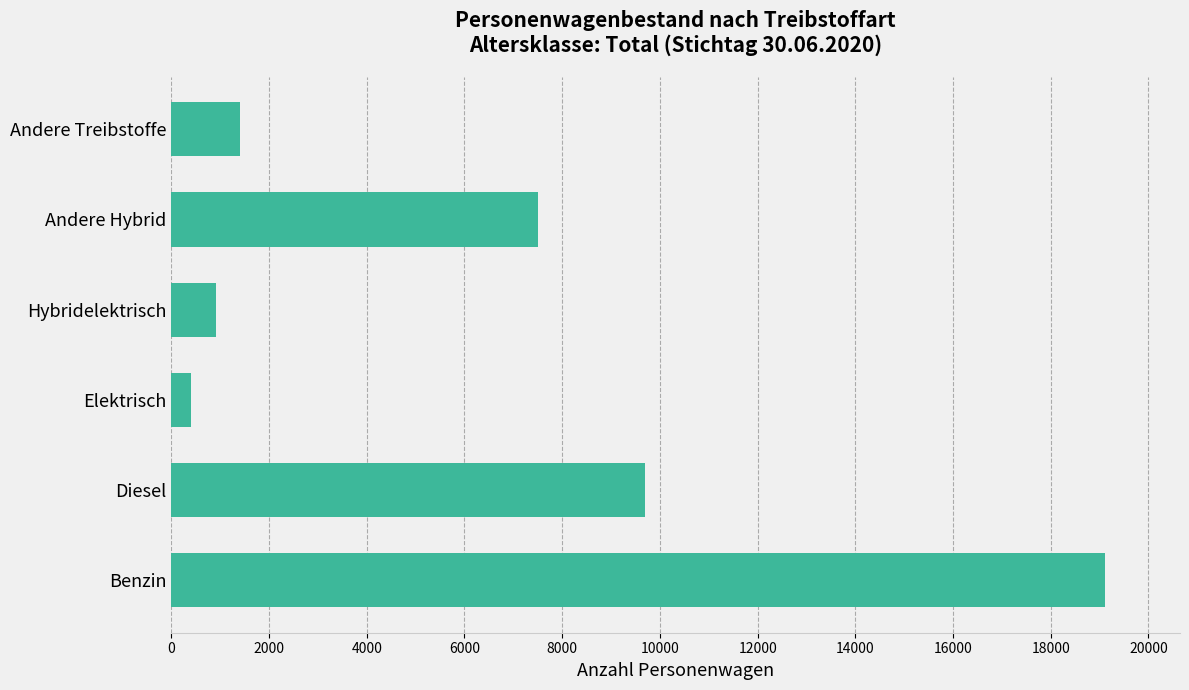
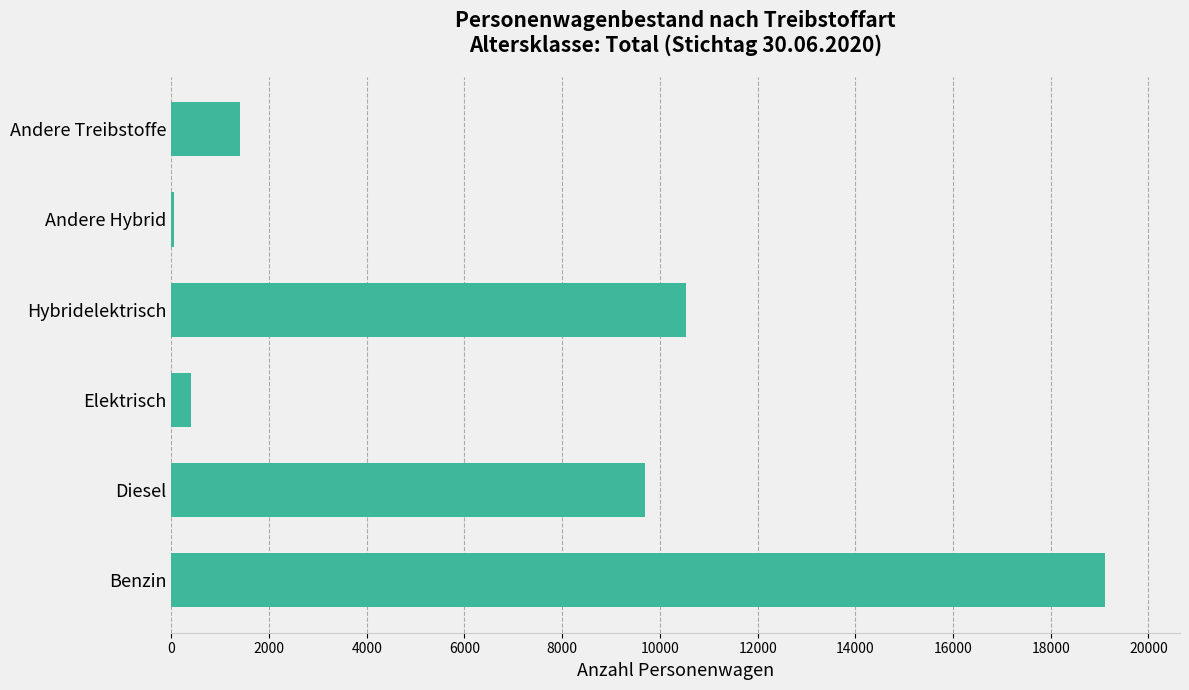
Andere Hybrid: 7500 -> 100
Hybridelektrisch: 900 -> 10500
